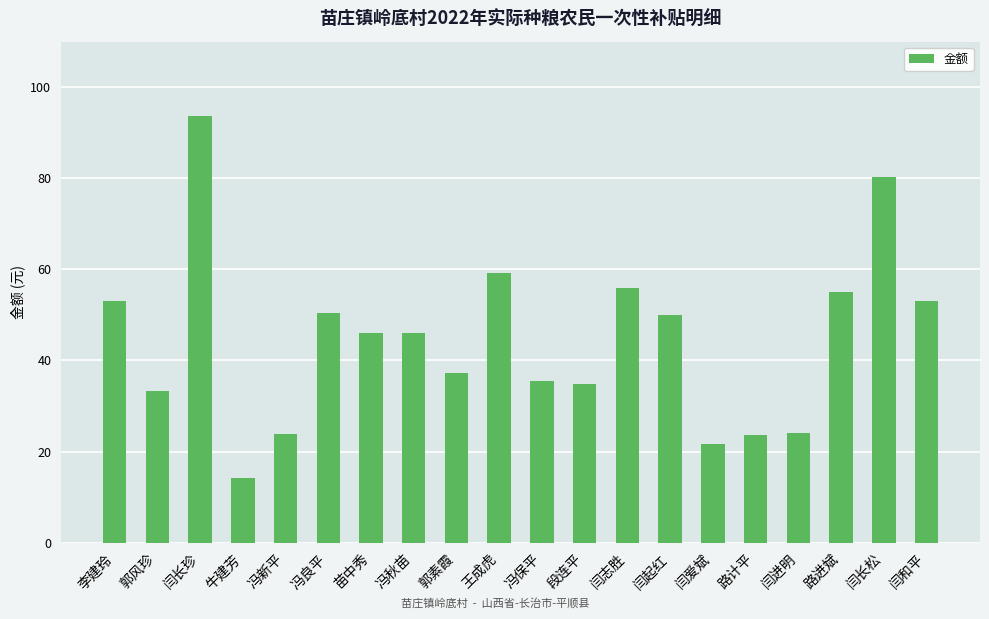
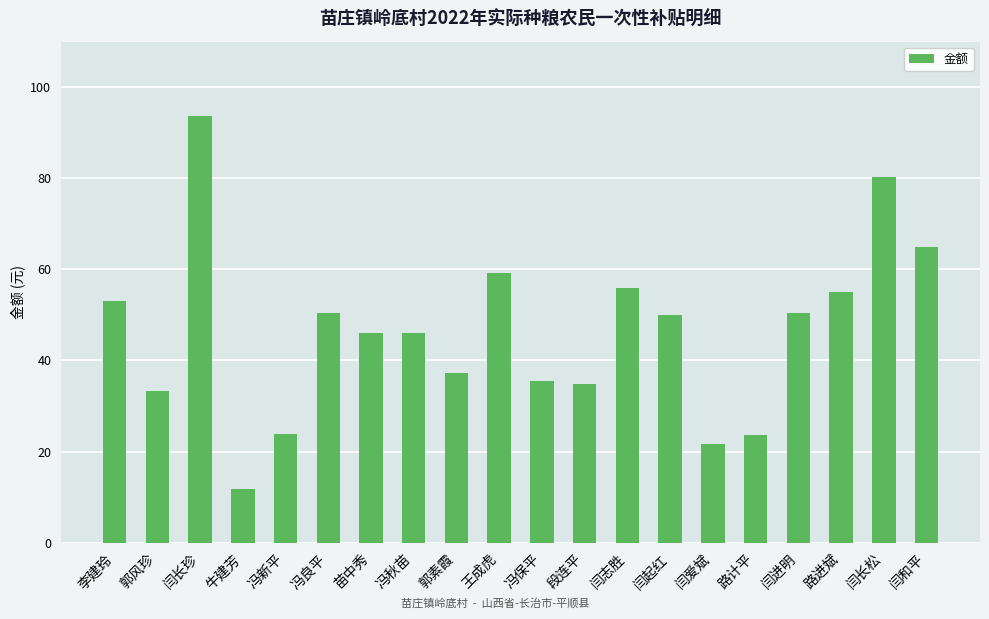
牛建芳: 14 -> 12
闫进明: 24 -> 50
闫和平: 53 -> 65
